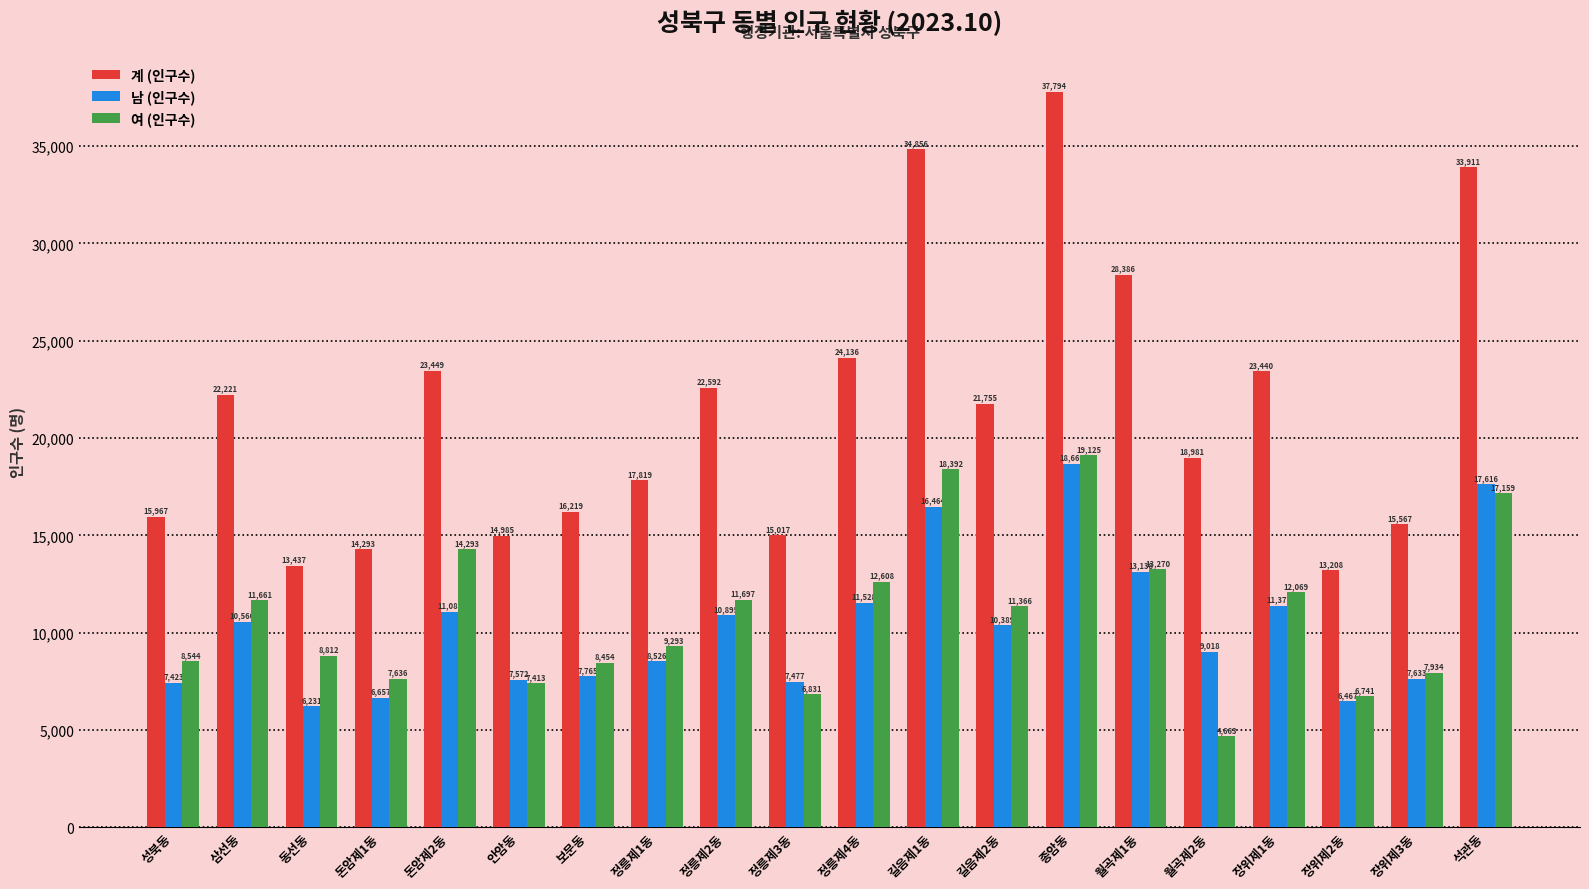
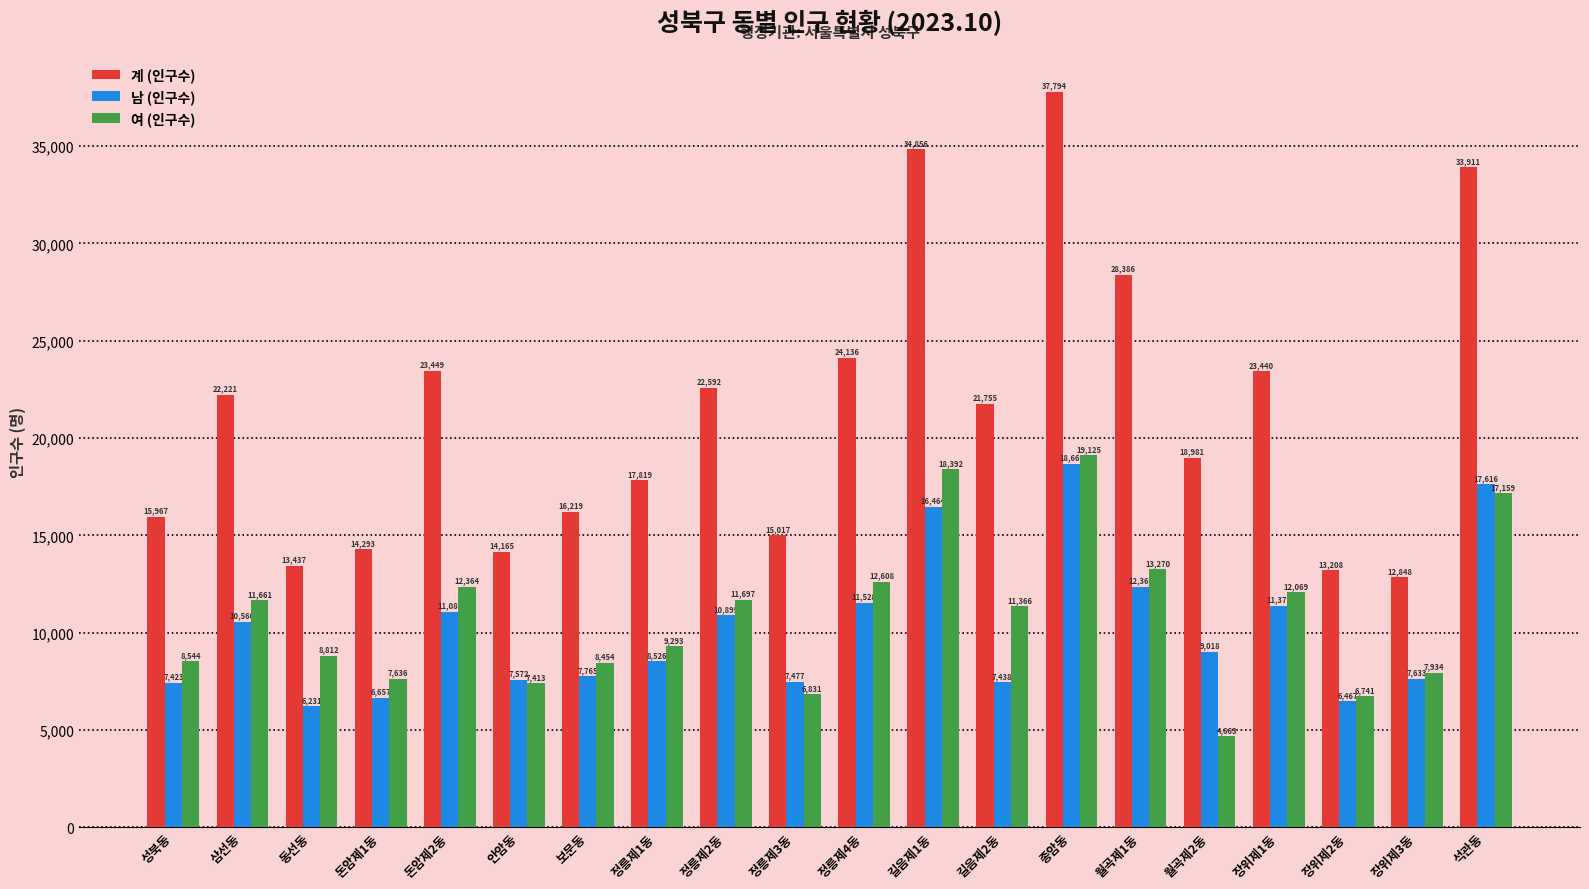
여 (인구수), 돈암제2동: 14,293 -> 12,364
계 (인구수), 안암동: 14,985 -> 14,165
남 (인구수), 길음제2동: 10,389 -> 7,438
남 (인구수), 월곡제1동: 13,138 -> 12,369
계 (인구수), 장위제3동: 15,567 -> 12,848
